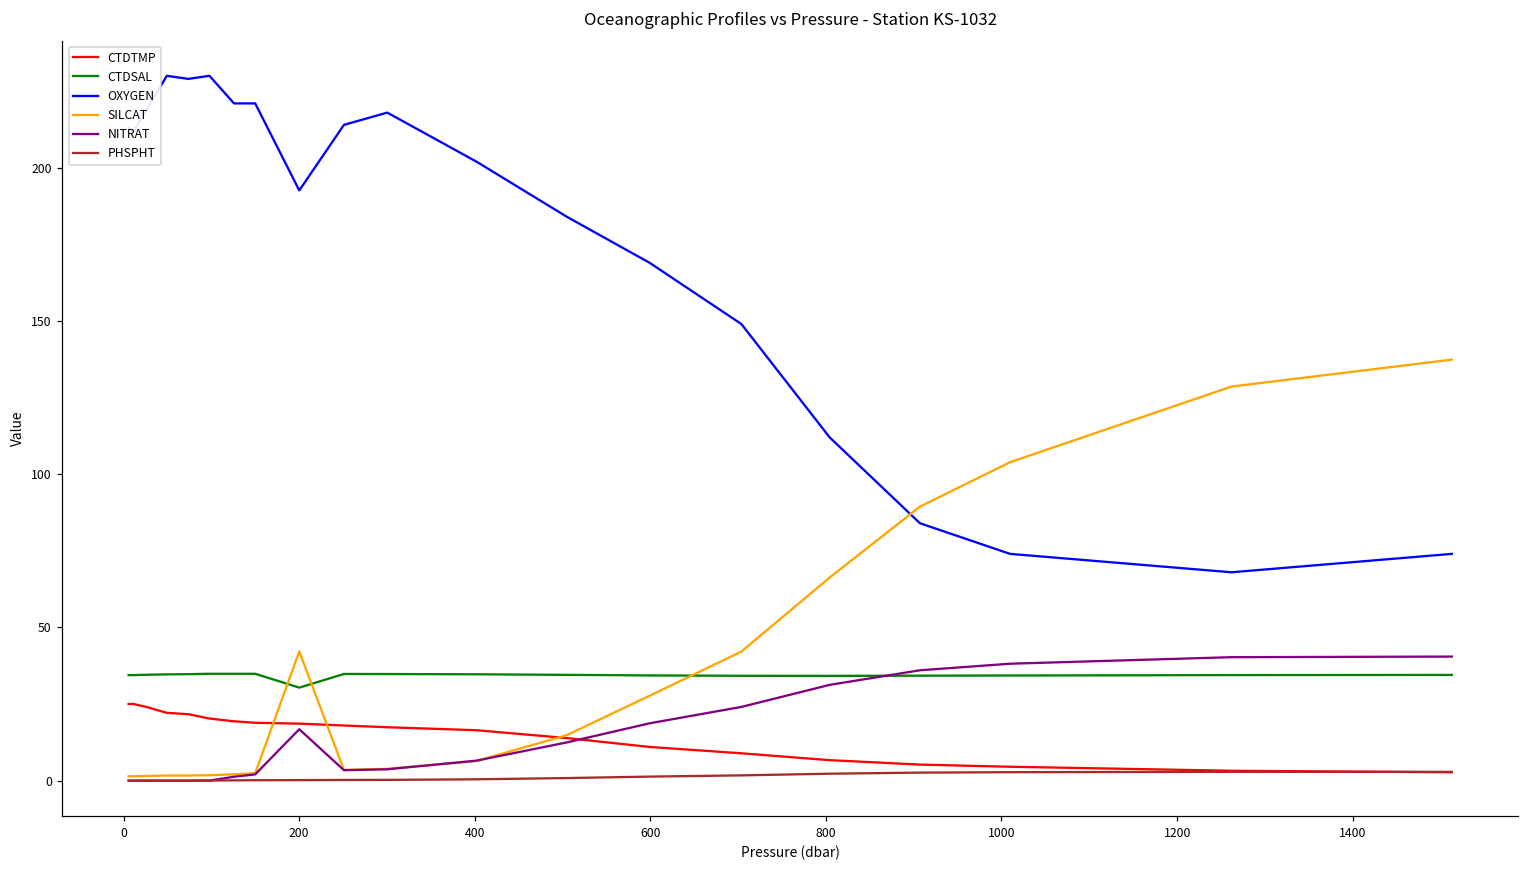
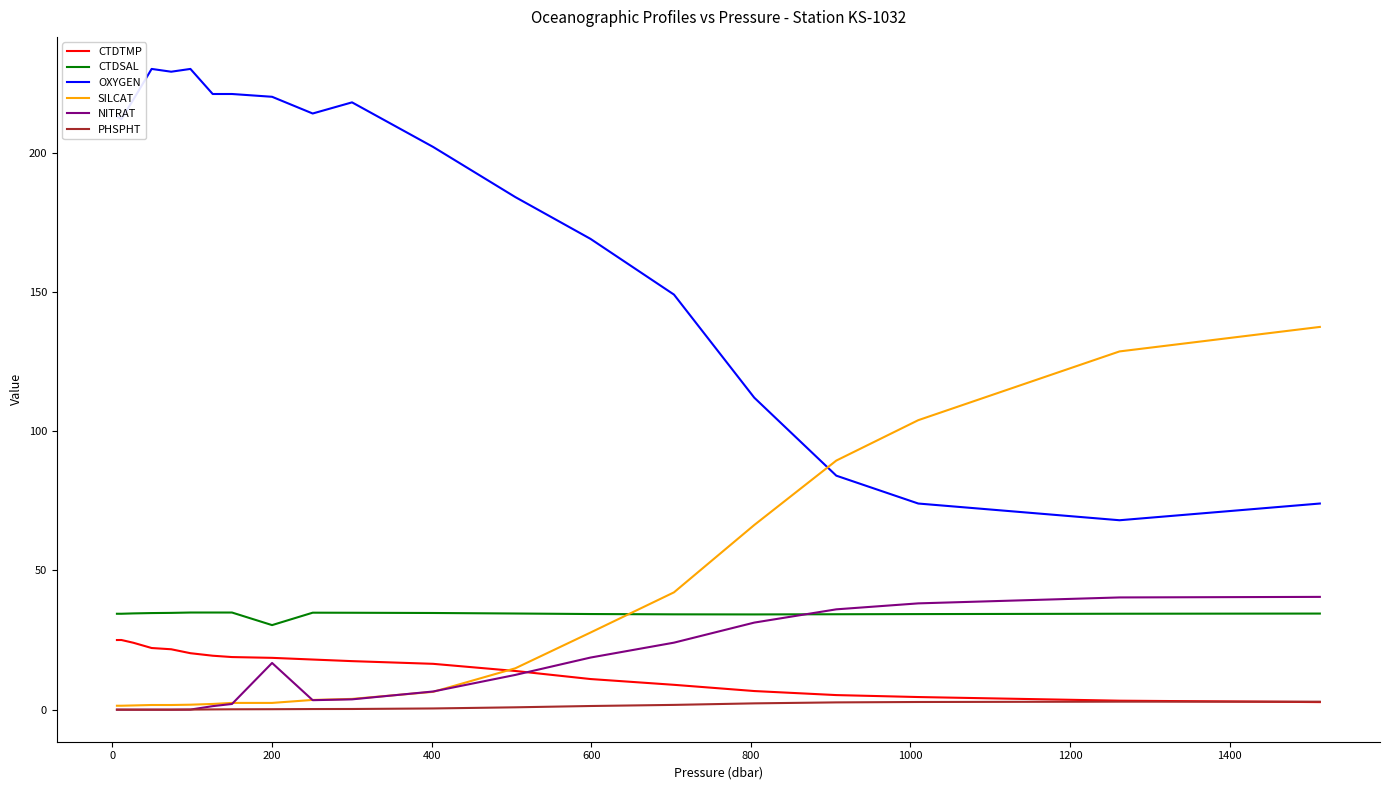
OXYGEN, 200: 193 -> 220
SILCAT, 200: 42 -> 2
